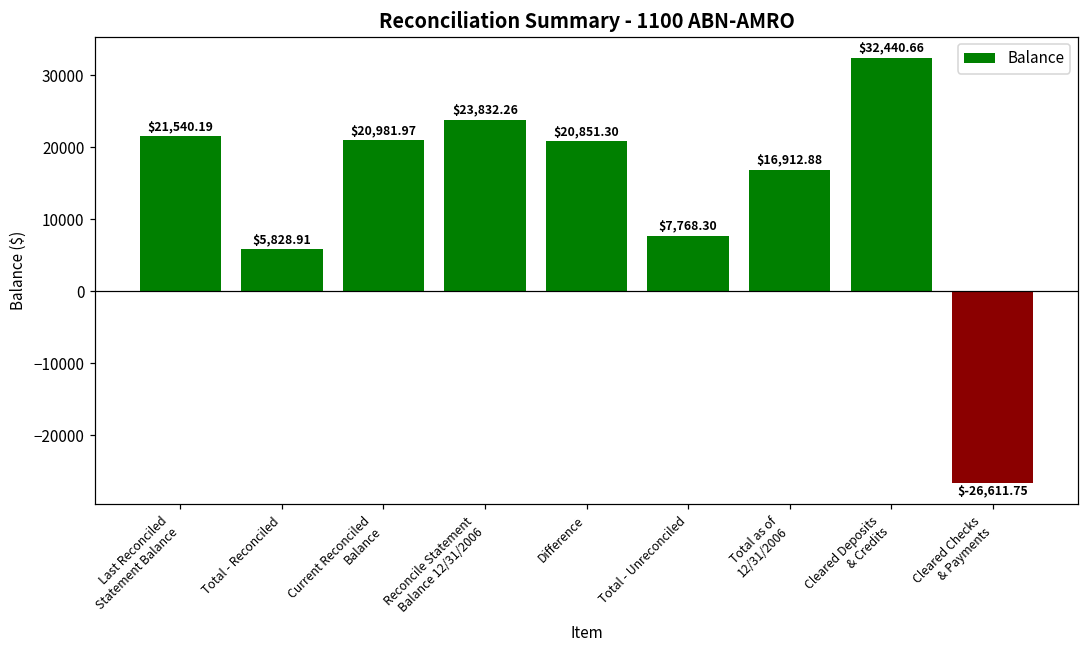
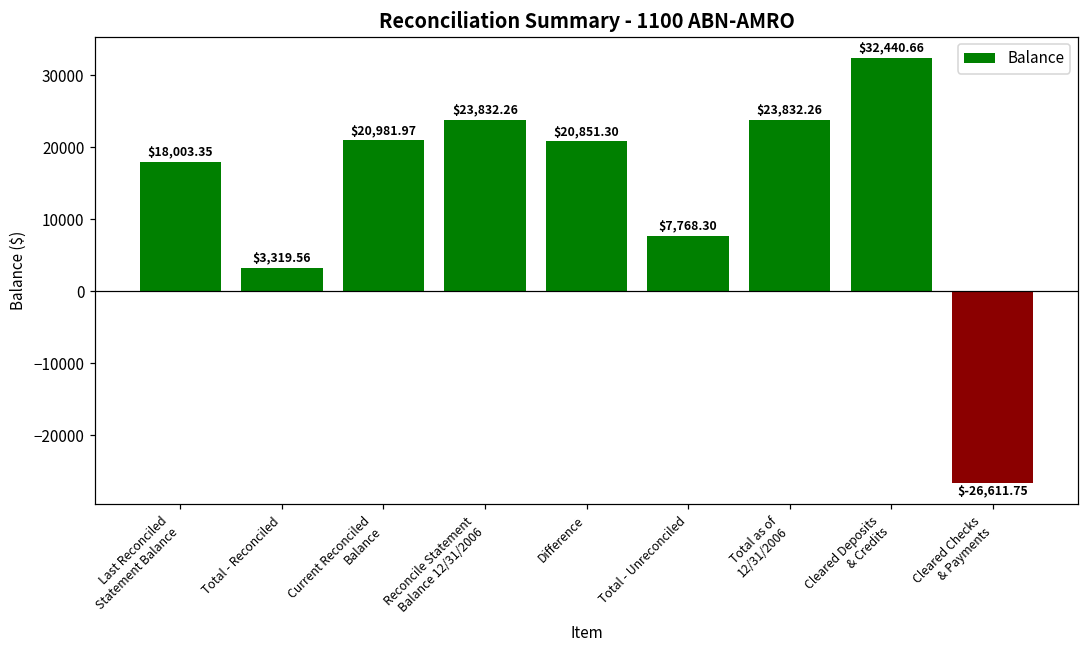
Last Reconciled Statement Balance: $21,540.19 -> $18,003.35
Total - Reconciled: $5,828.91 -> $3,319.56
Total as of 12/31/2006: $16,912.88 -> $23,832.26
